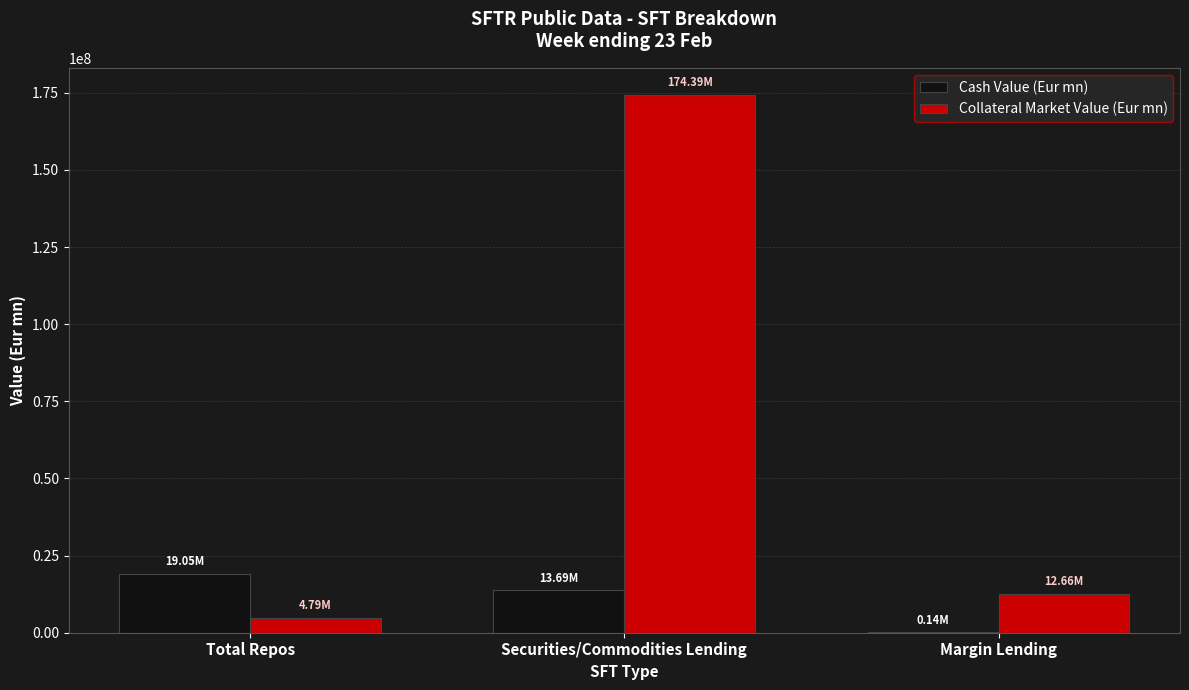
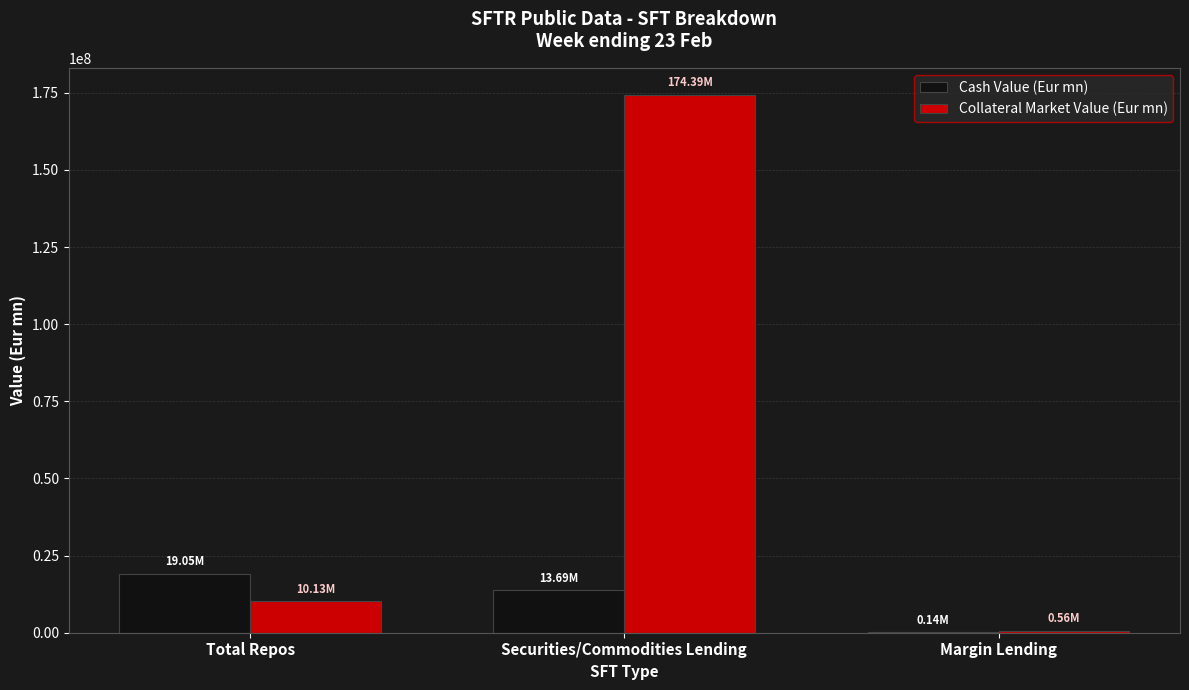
Collateral Market Value (Eur mn), Total Repos: 4.79M -> 10.13M
Collateral Market Value (Eur mn), Margin Lending: 12.66M -> 0.56M
